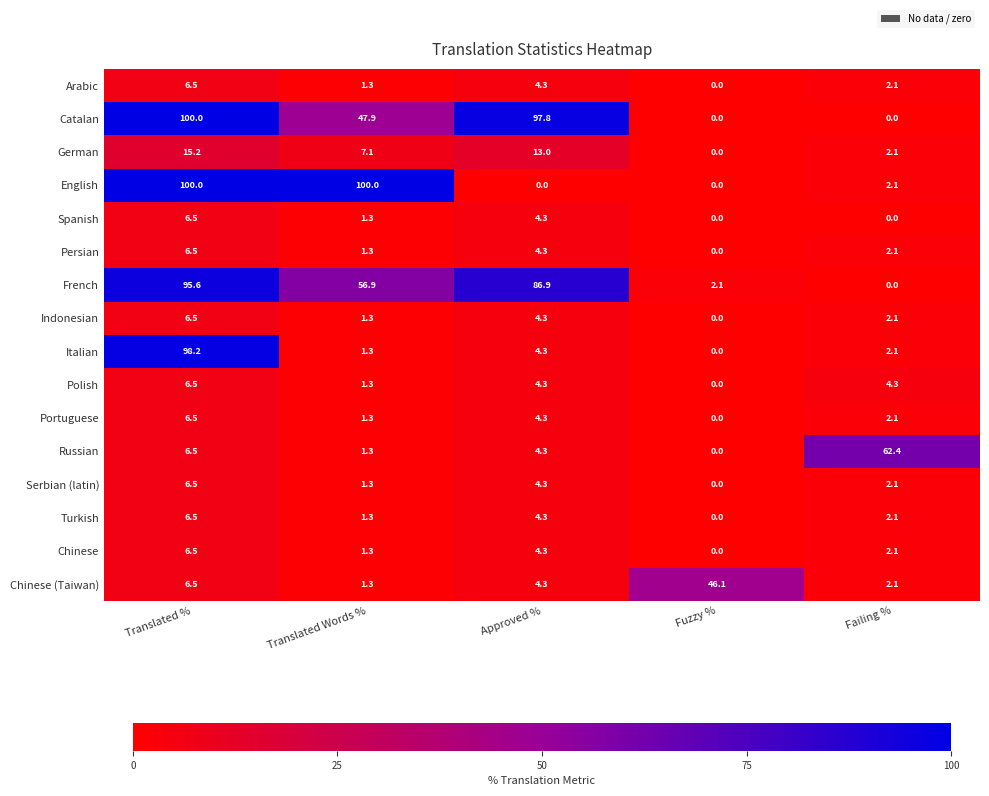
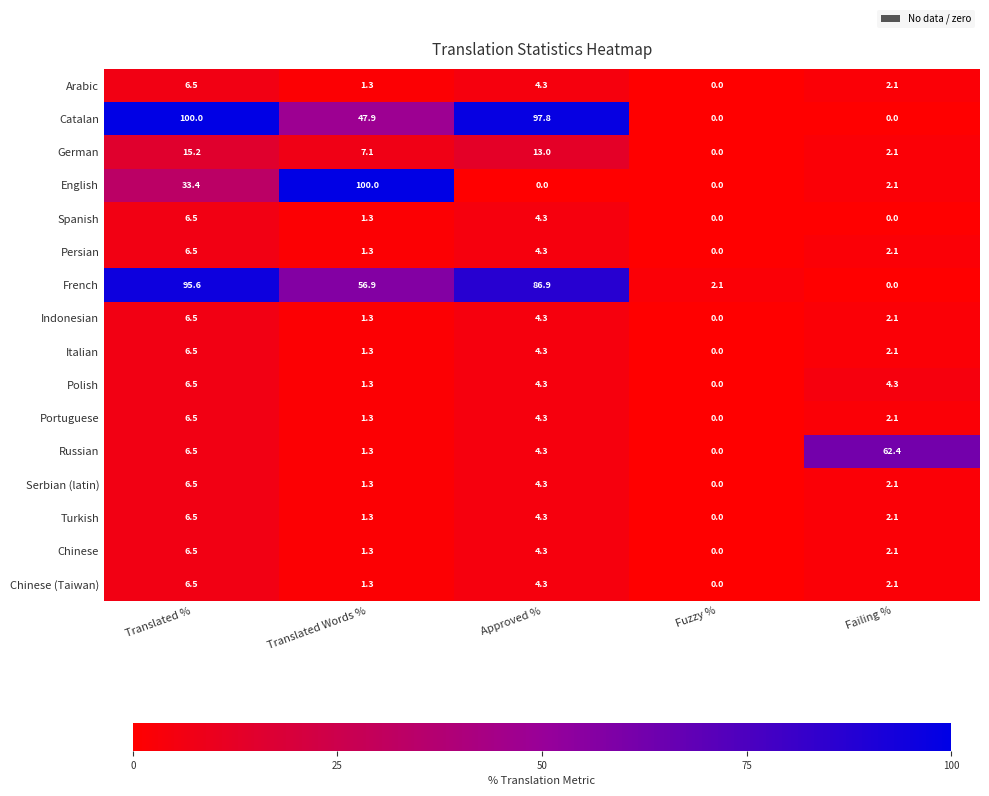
English, Translated %: 100.0 -> 33.4
Italian, Translated %: 98.2 -> 6.5
Chinese (Taiwan), Fuzzy %: 46.1 -> 0.0
